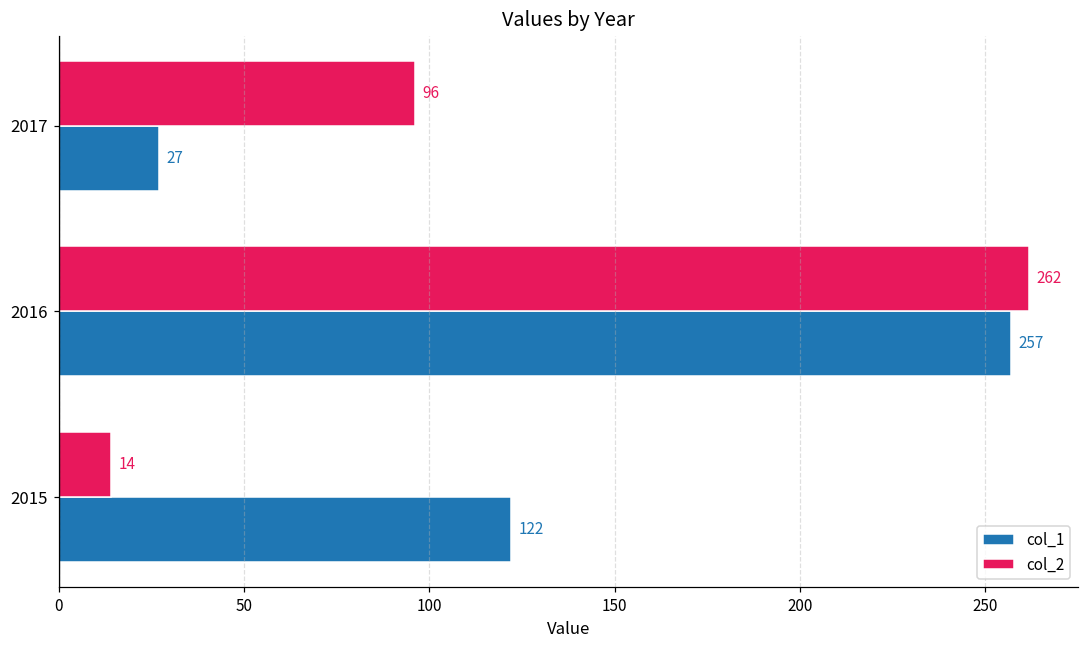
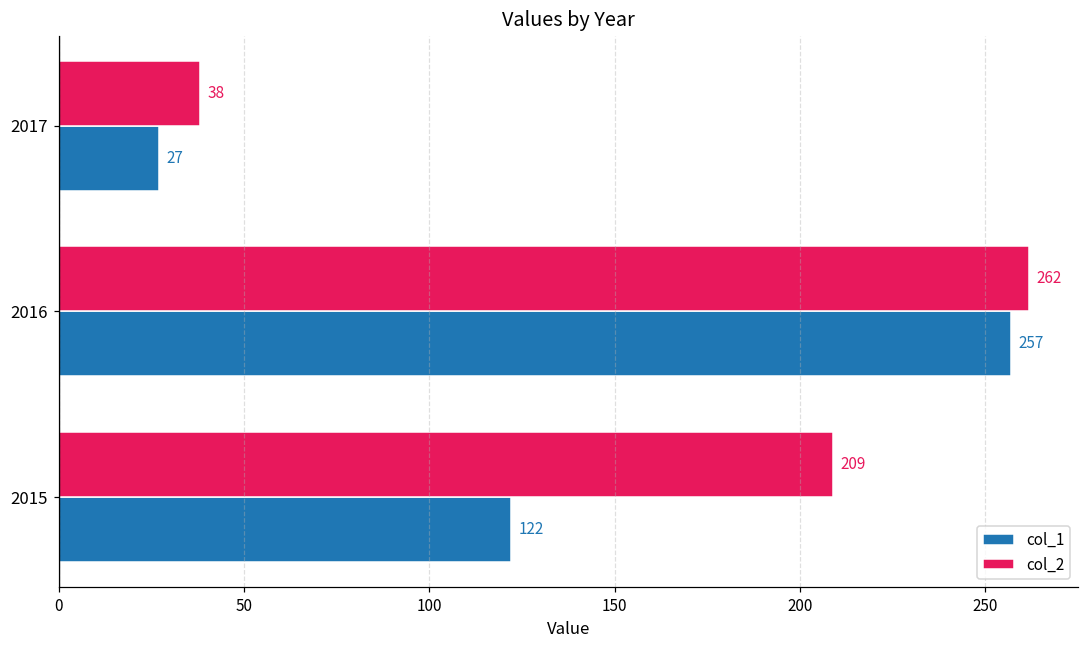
col_2, 2017: 96 -> 38
col_2, 2015: 14 -> 209
